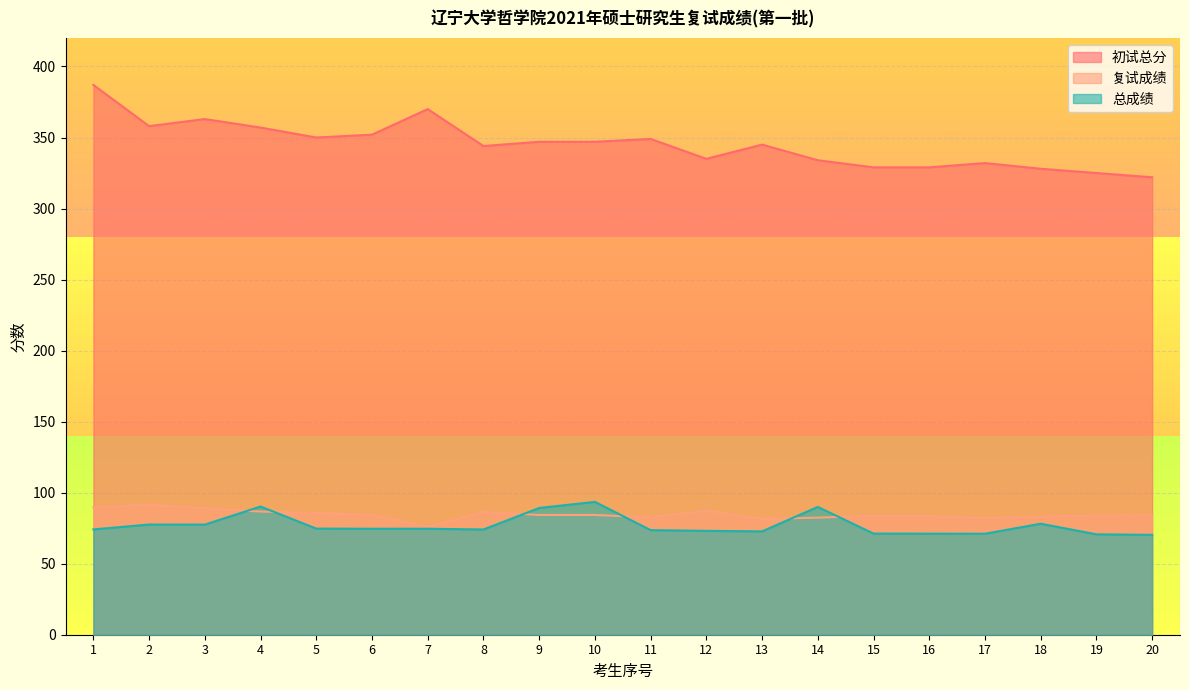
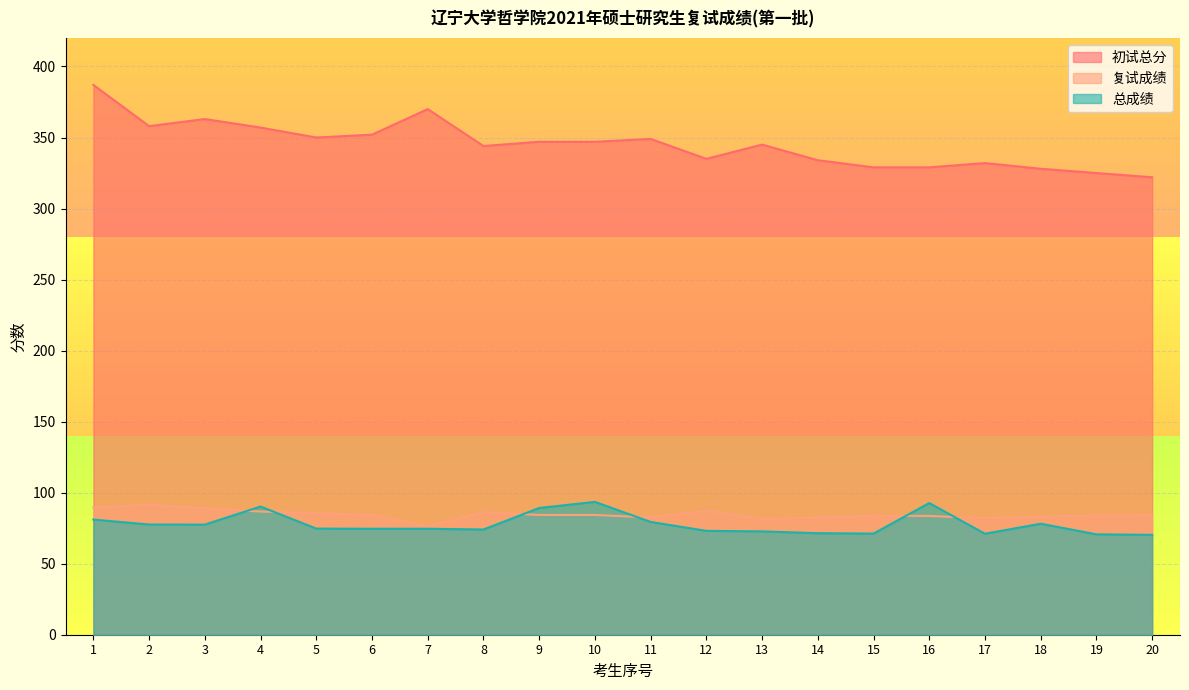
总成绩, 1: 74 -> 81
总成绩, 11: 74 -> 79
总成绩, 14: 90 -> 71
总成绩, 16: 71 -> 93
